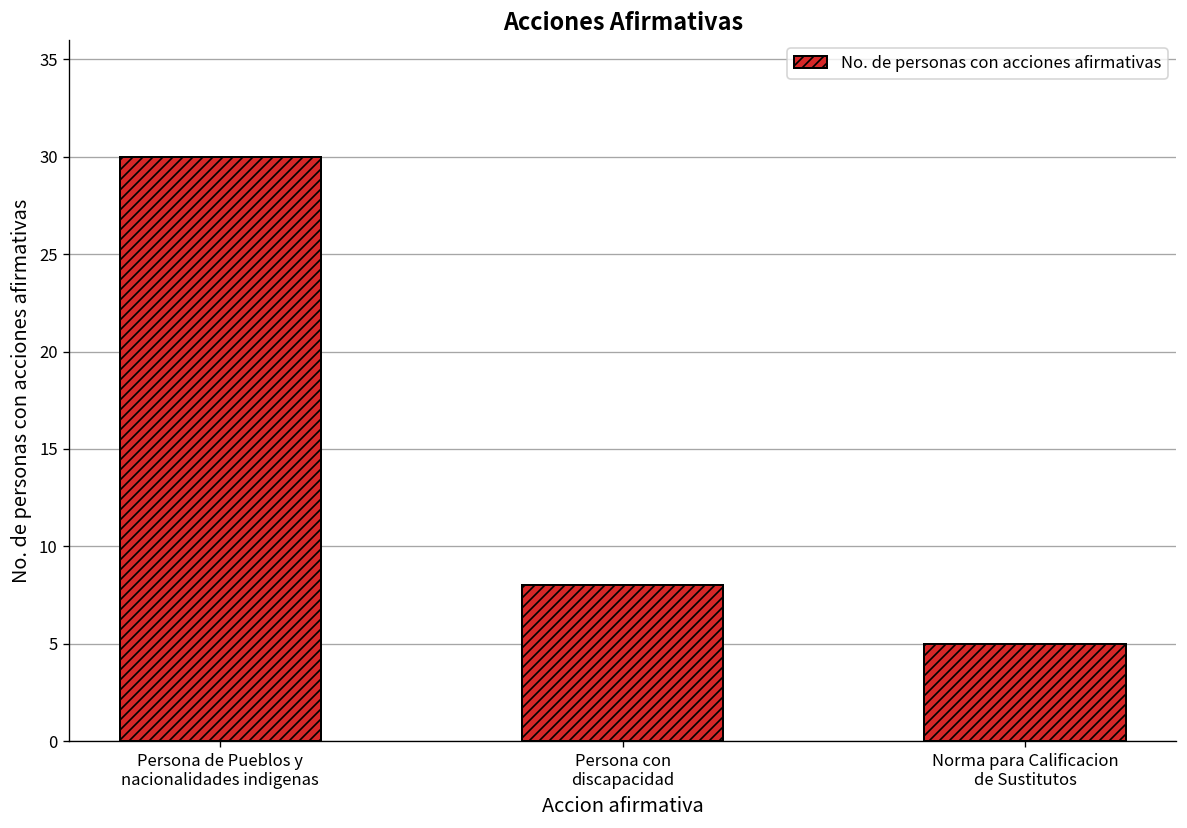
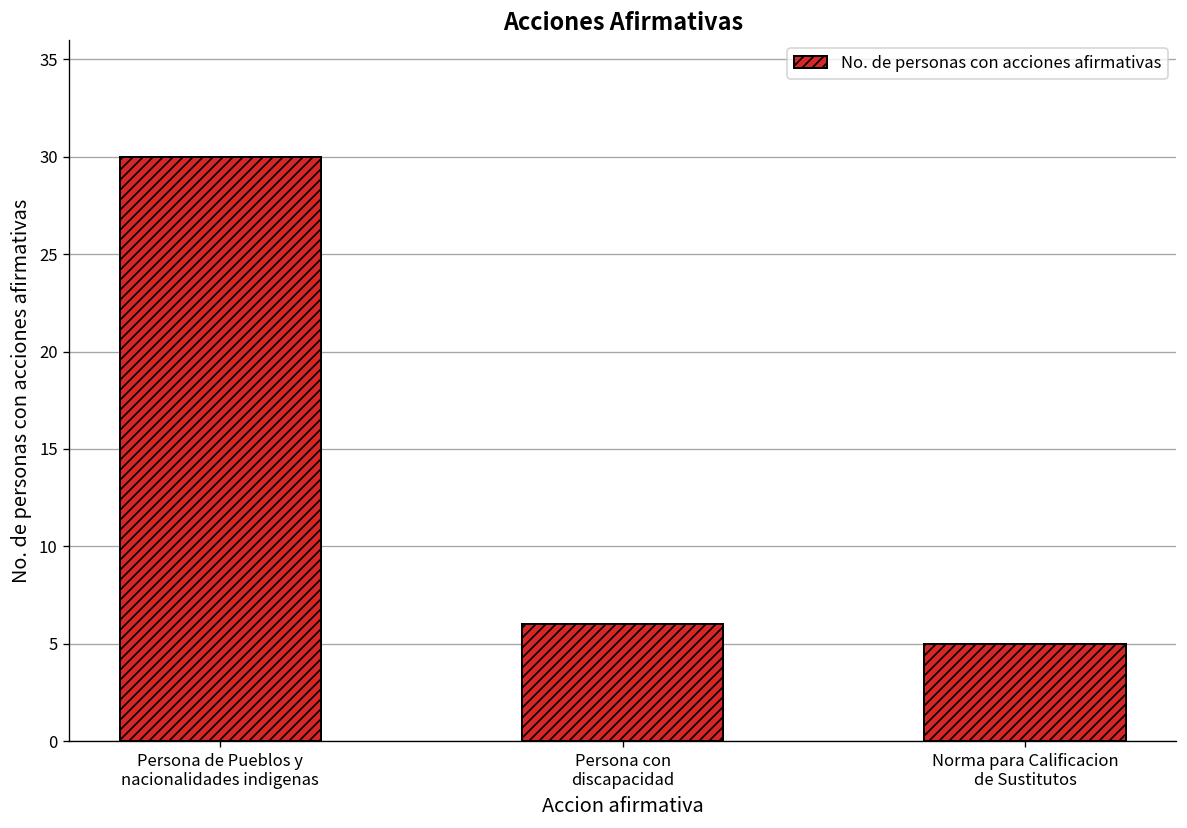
Persona con discapacidad: 8 -> 6
